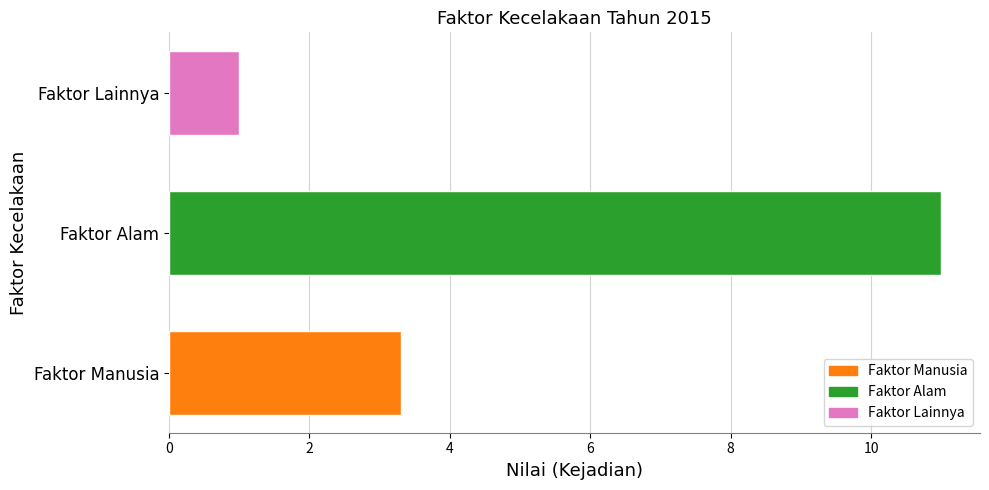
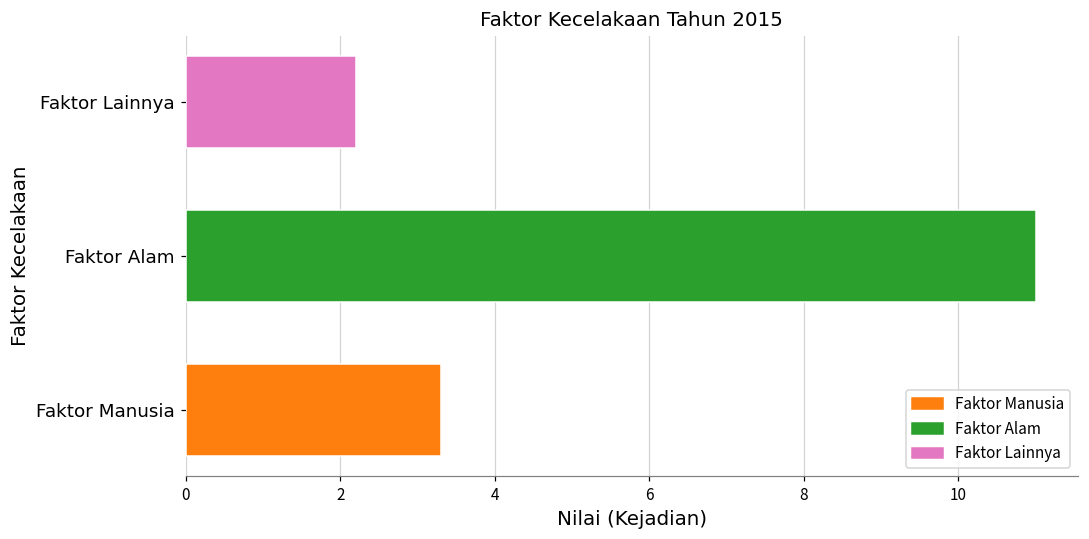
Faktor Lainnya: 1.0 -> 2.2
